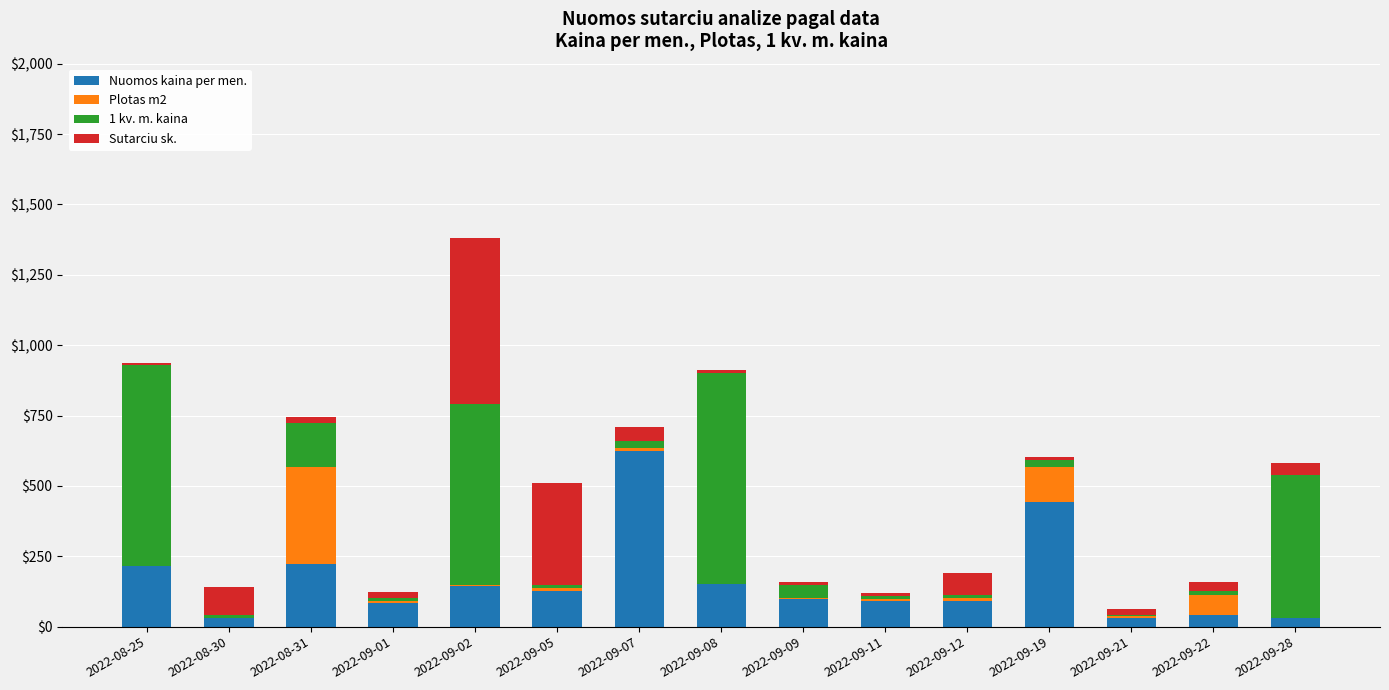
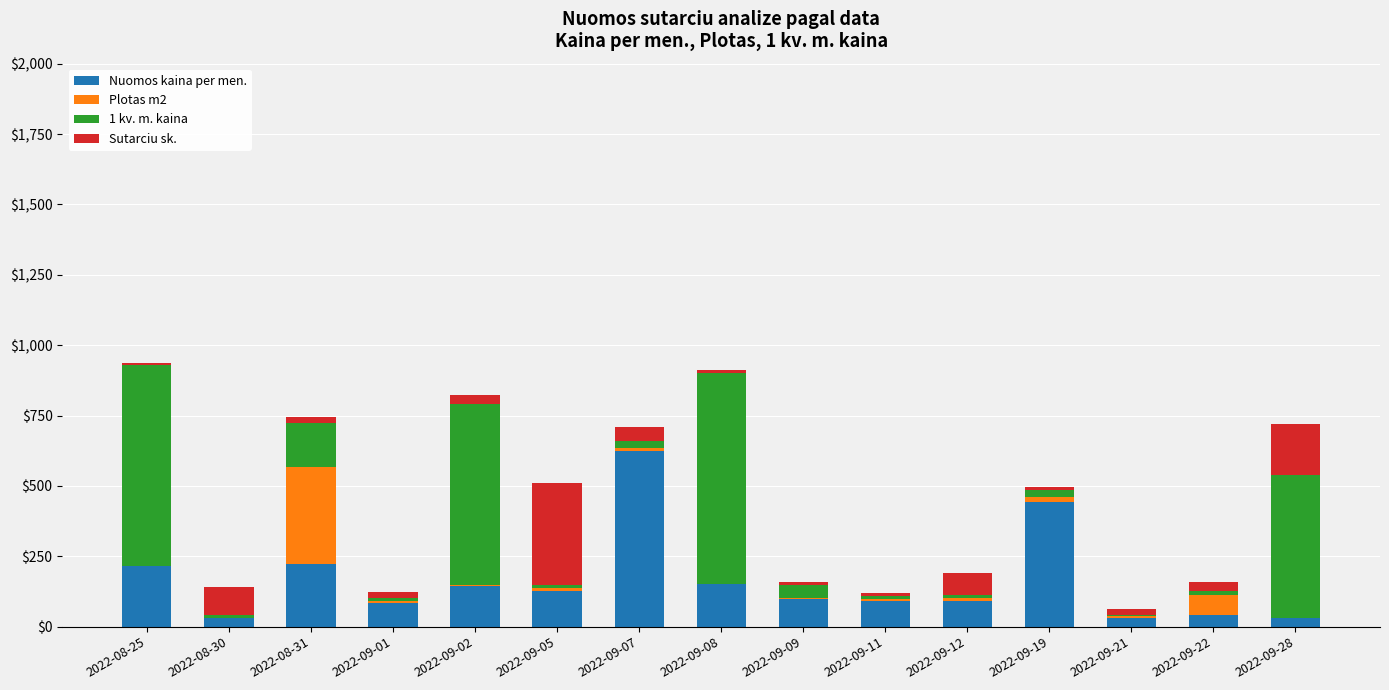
Sutarciu sk., 2022-09-02: $590 -> $30
Plotas m2, 2022-09-19: $130 -> $20
Sutarciu sk., 2022-09-28: $40 -> $180
